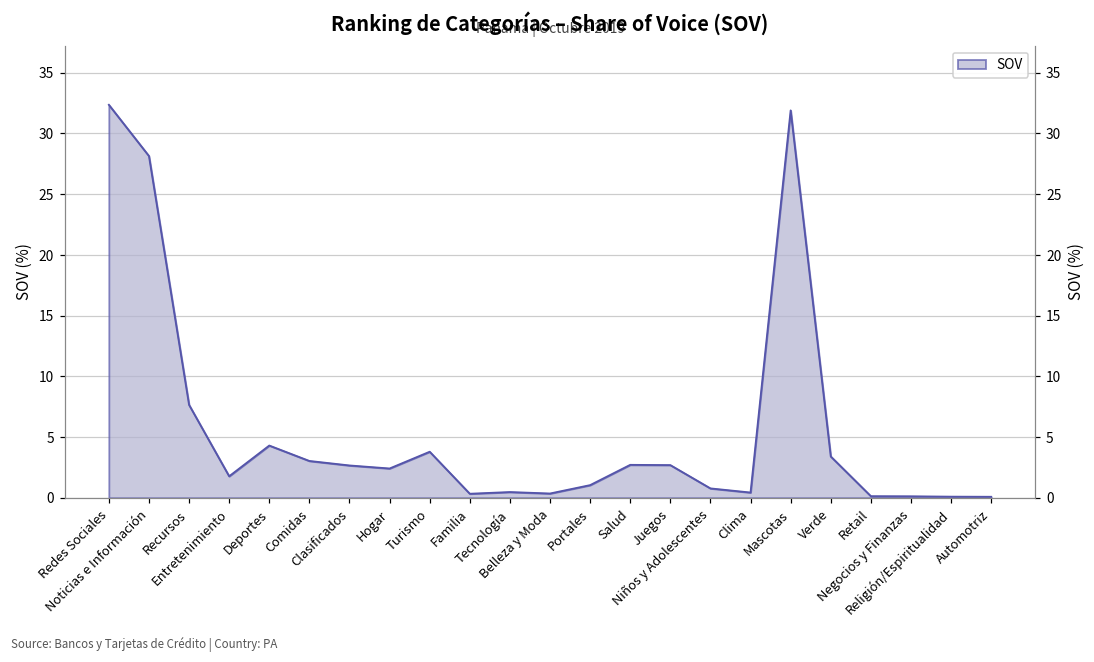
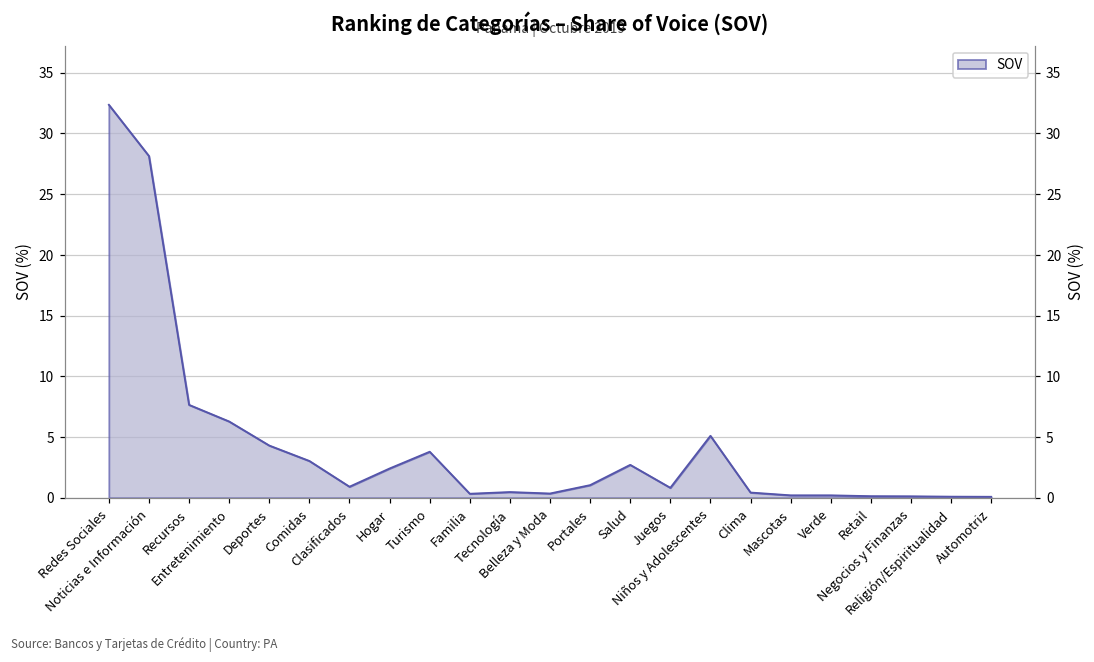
Entretenimiento: 1.8 -> 6.3
Clasificados: 2.7 -> 0.9
Juegos: 2.7 -> 0.8
Niños y Adolescentes: 0.8 -> 5.1
Mascotas: 31.9 -> 0.2
Verde: 3.4 -> 0.2
